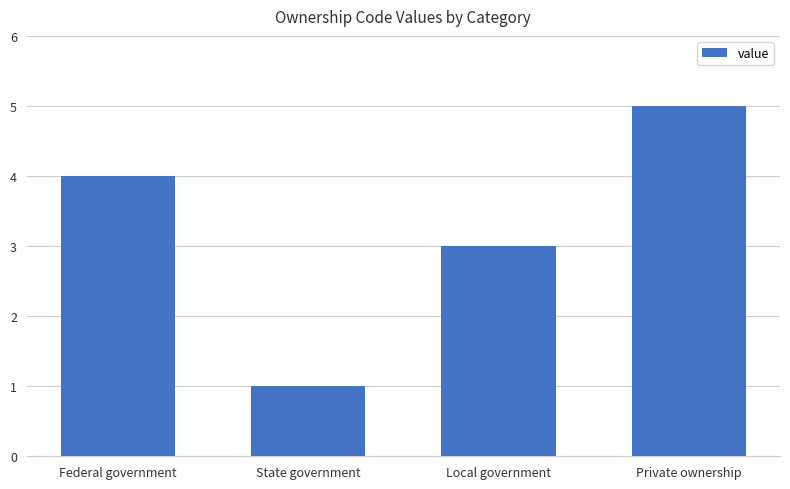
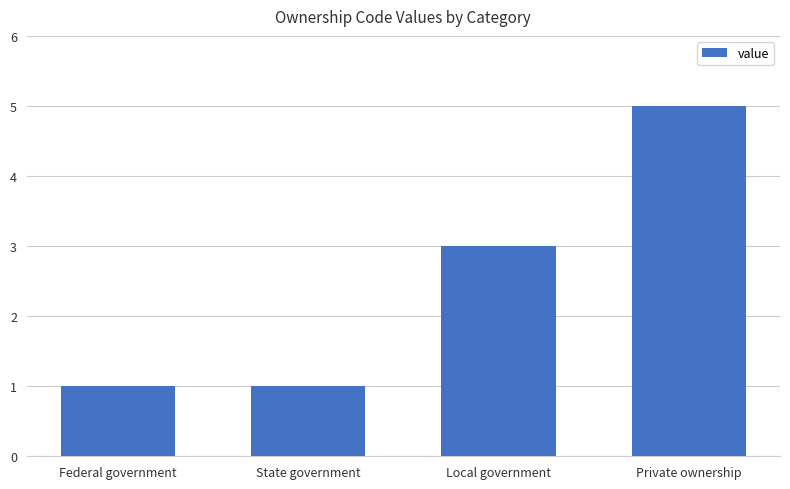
Federal government: 4 -> 1
